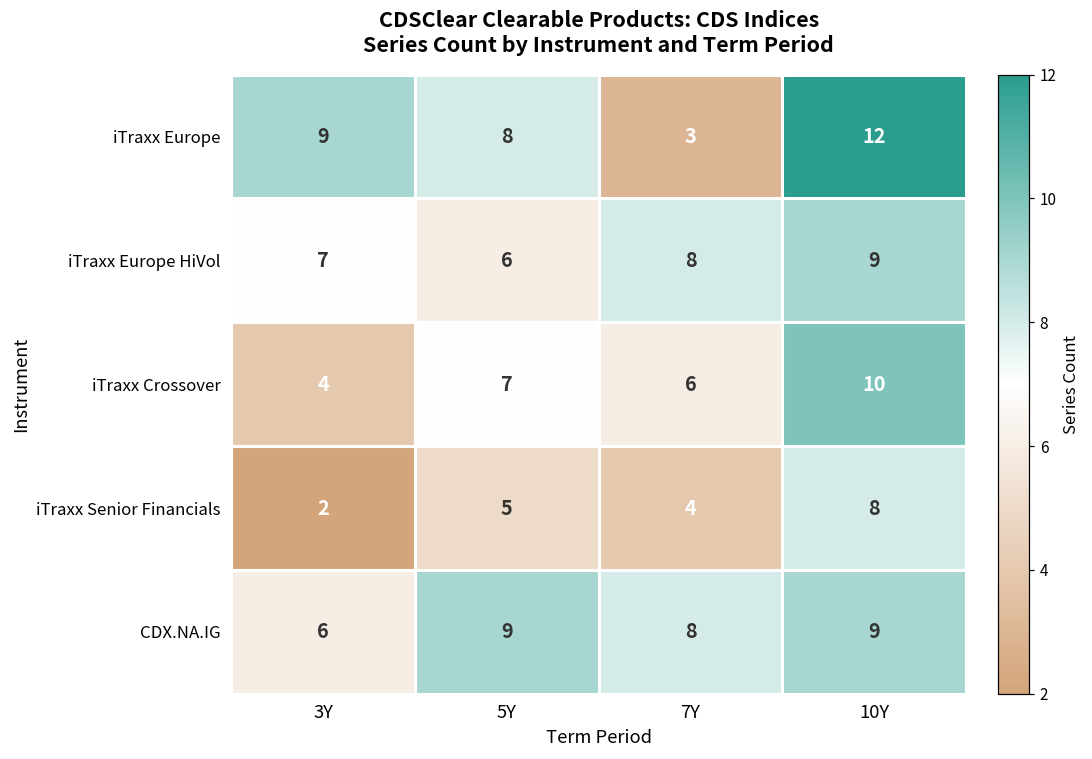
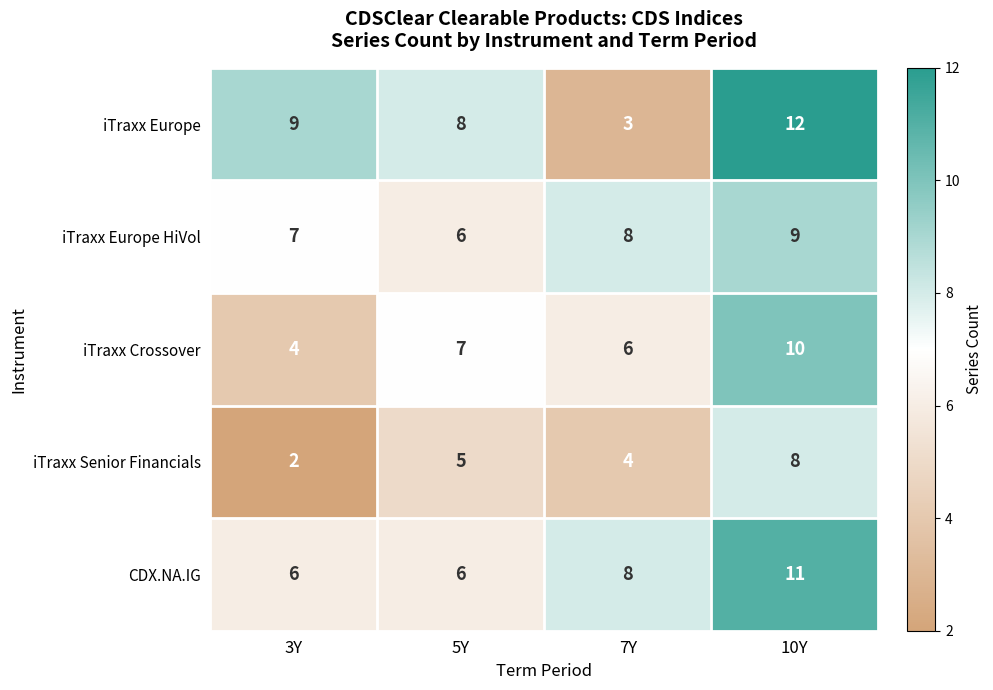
CDX.NA.IG, 5Y: 9 -> 6
CDX.NA.IG, 10Y: 9 -> 11
